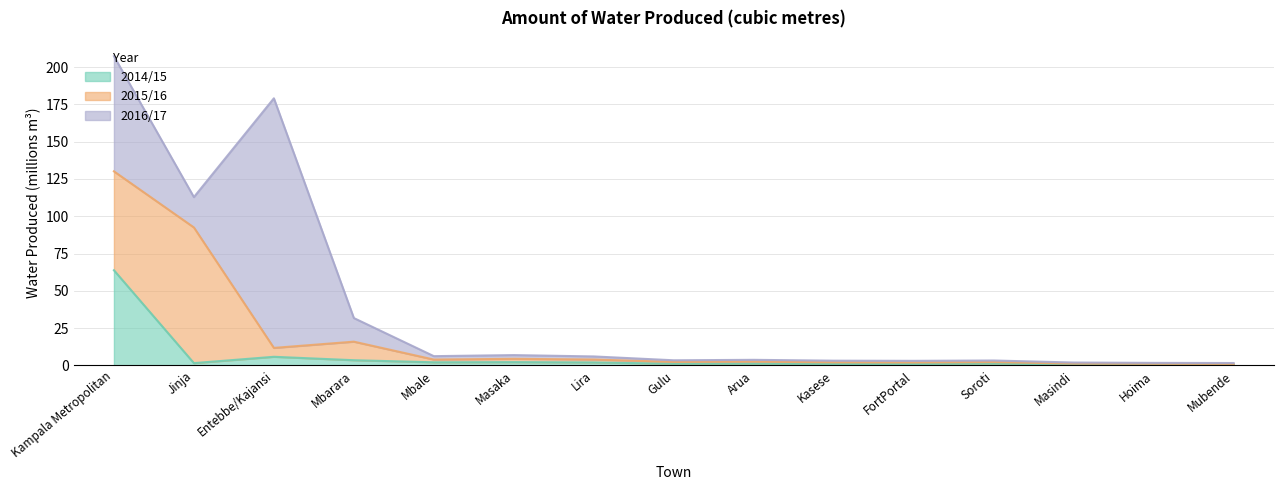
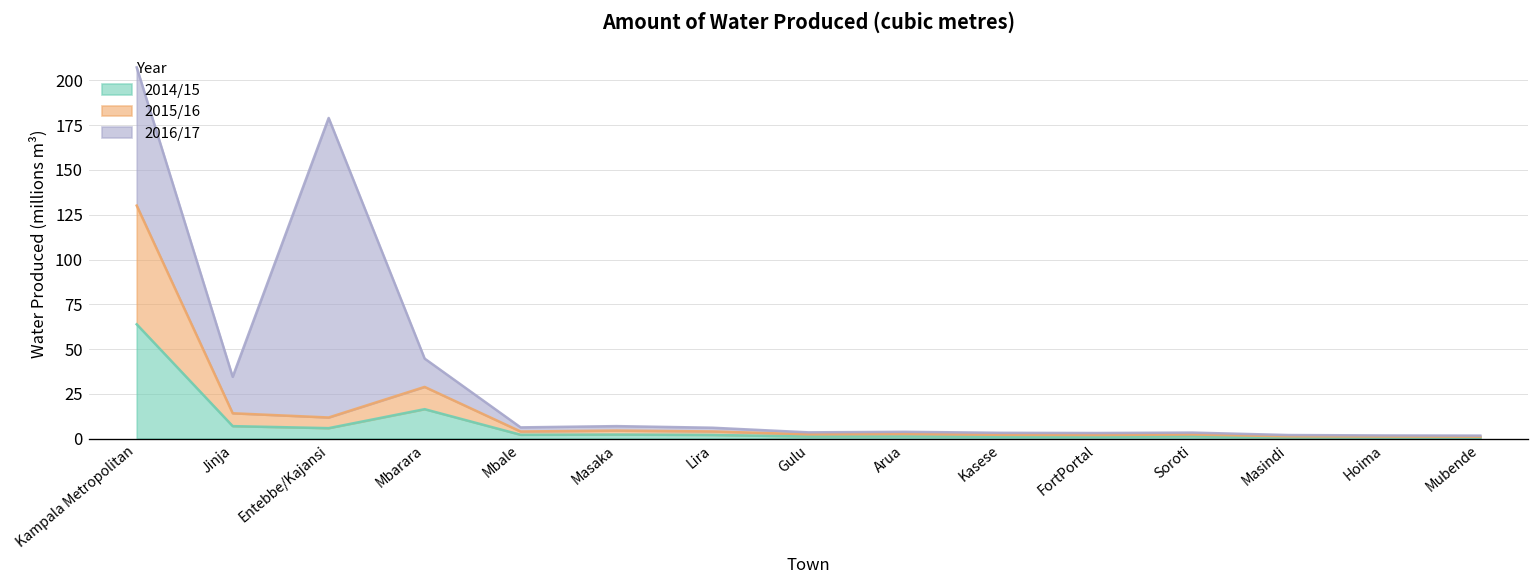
2014/15, Jinja: 2 -> 7
2015/16, Jinja: 91 -> 7
2014/15, Mbarara: 4 -> 16
